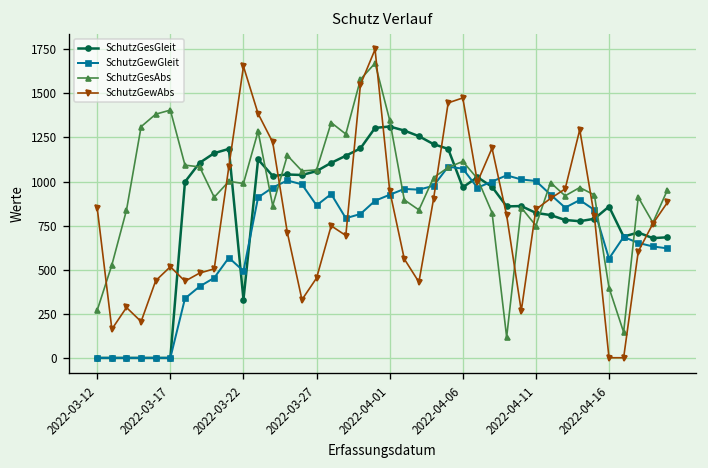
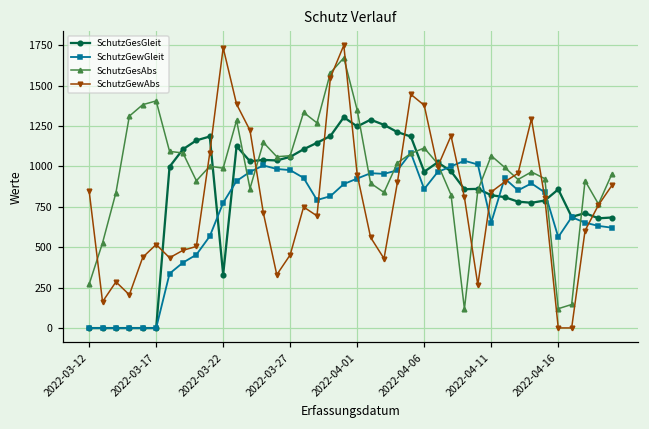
SchutzGewGleit, 2022-03-22: 490 -> 780
SchutzGewAbs, 2022-03-22: 1650 -> 1730
SchutzGewGleit, 2022-03-27: 870 -> 980
SchutzGesGleit, 2022-04-01: 1310 -> 1250
SchutzGewGleit, 2022-04-06: 1070 -> 860
SchutzGewAbs, 2022-04-06: 1470 -> 1380
SchutzGewGleit, 2022-04-11: 1000 -> 650
SchutzGesAbs, 2022-04-11: 750 -> 1070
SchutzGesAbs, 2022-04-16: 400 -> 120
